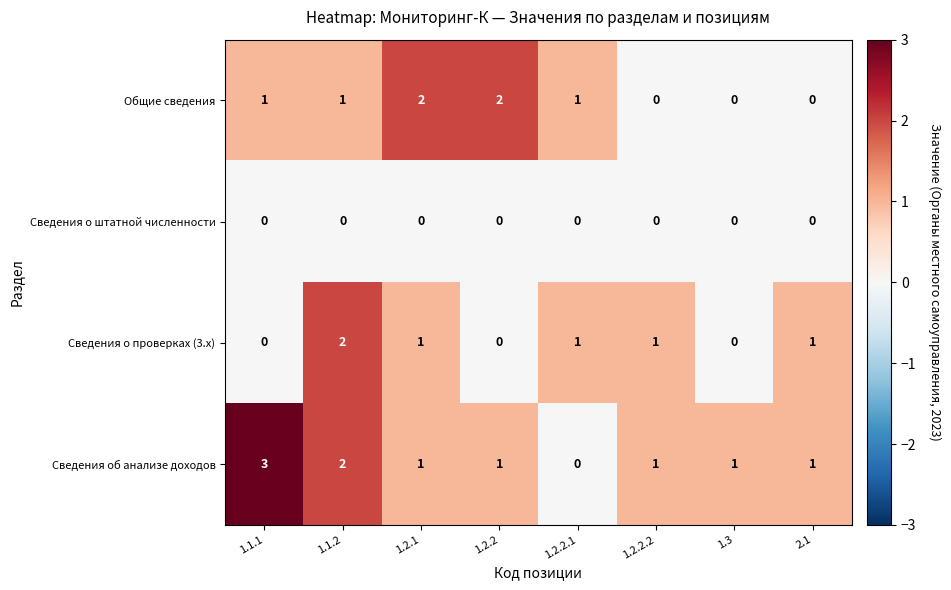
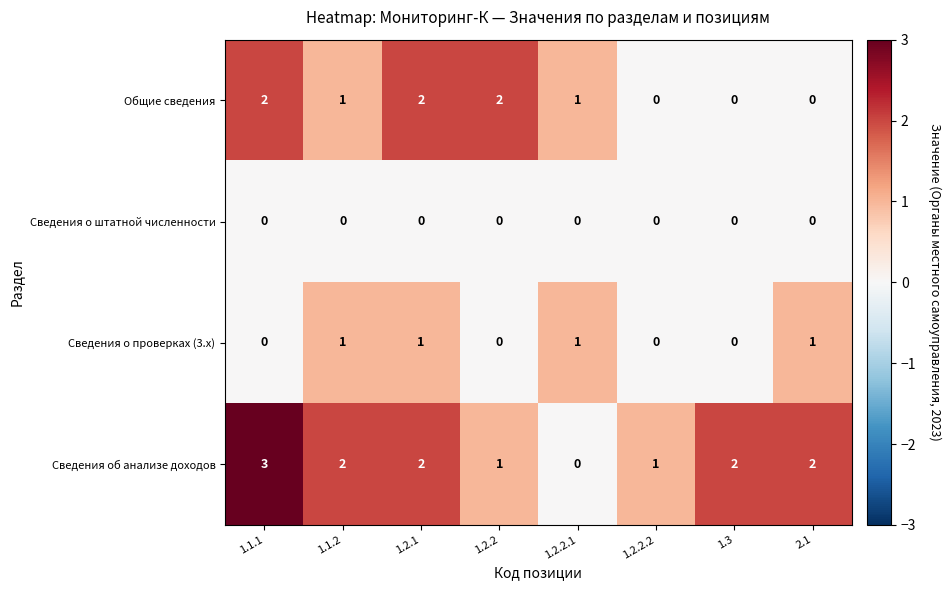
Общие сведения, 1.1.1: 1 -> 2
Сведения о проверках (3.x), 1.1.2: 2 -> 1
Сведения о проверках (3.x), 1.2.2.2: 1 -> 0
Сведения об анализе доходов, 1.2.1: 1 -> 2
Сведения об анализе доходов, 1.3: 1 -> 2
Сведения об анализе доходов, 2.1: 1 -> 2
